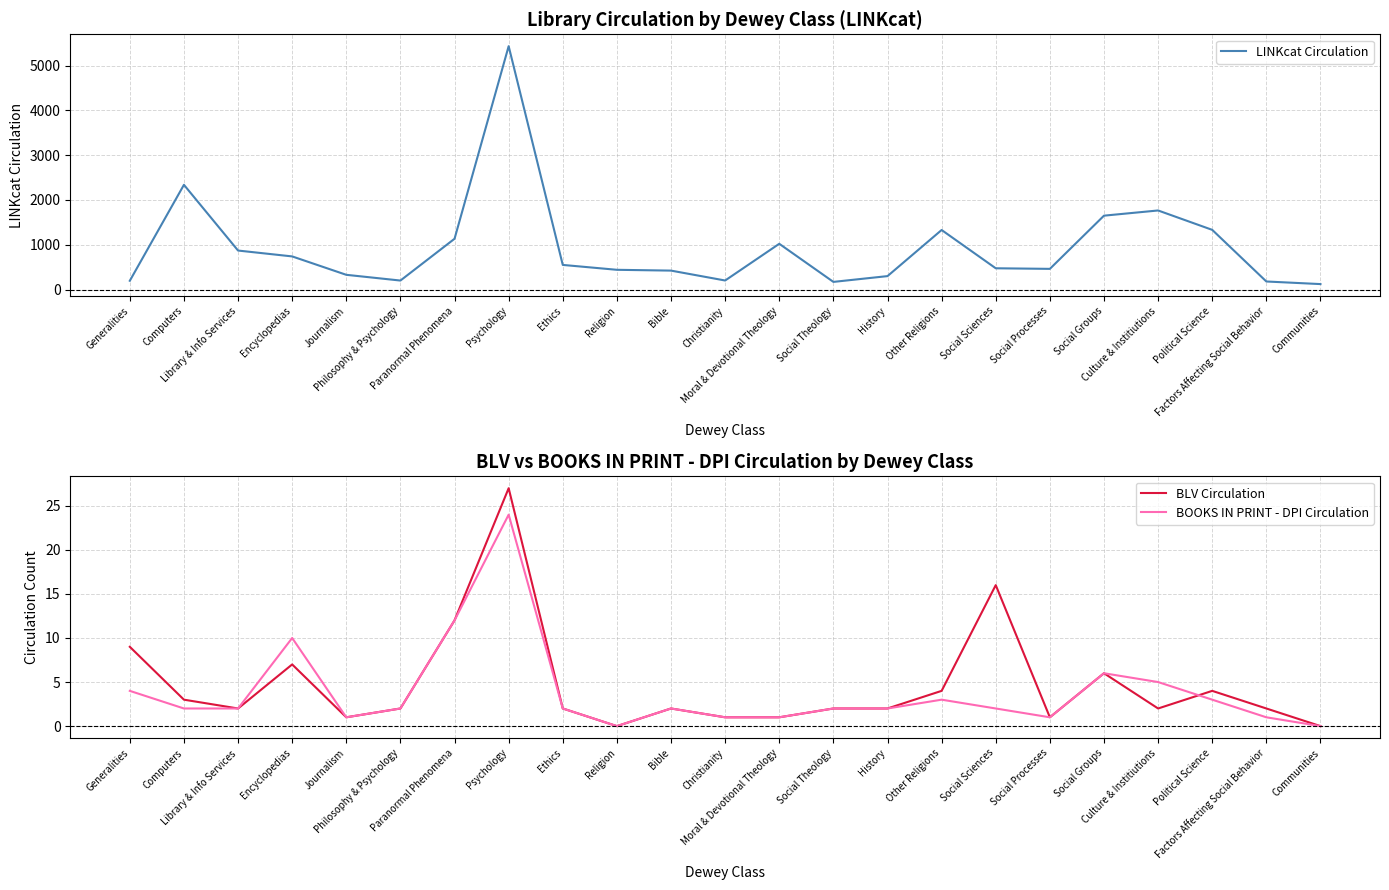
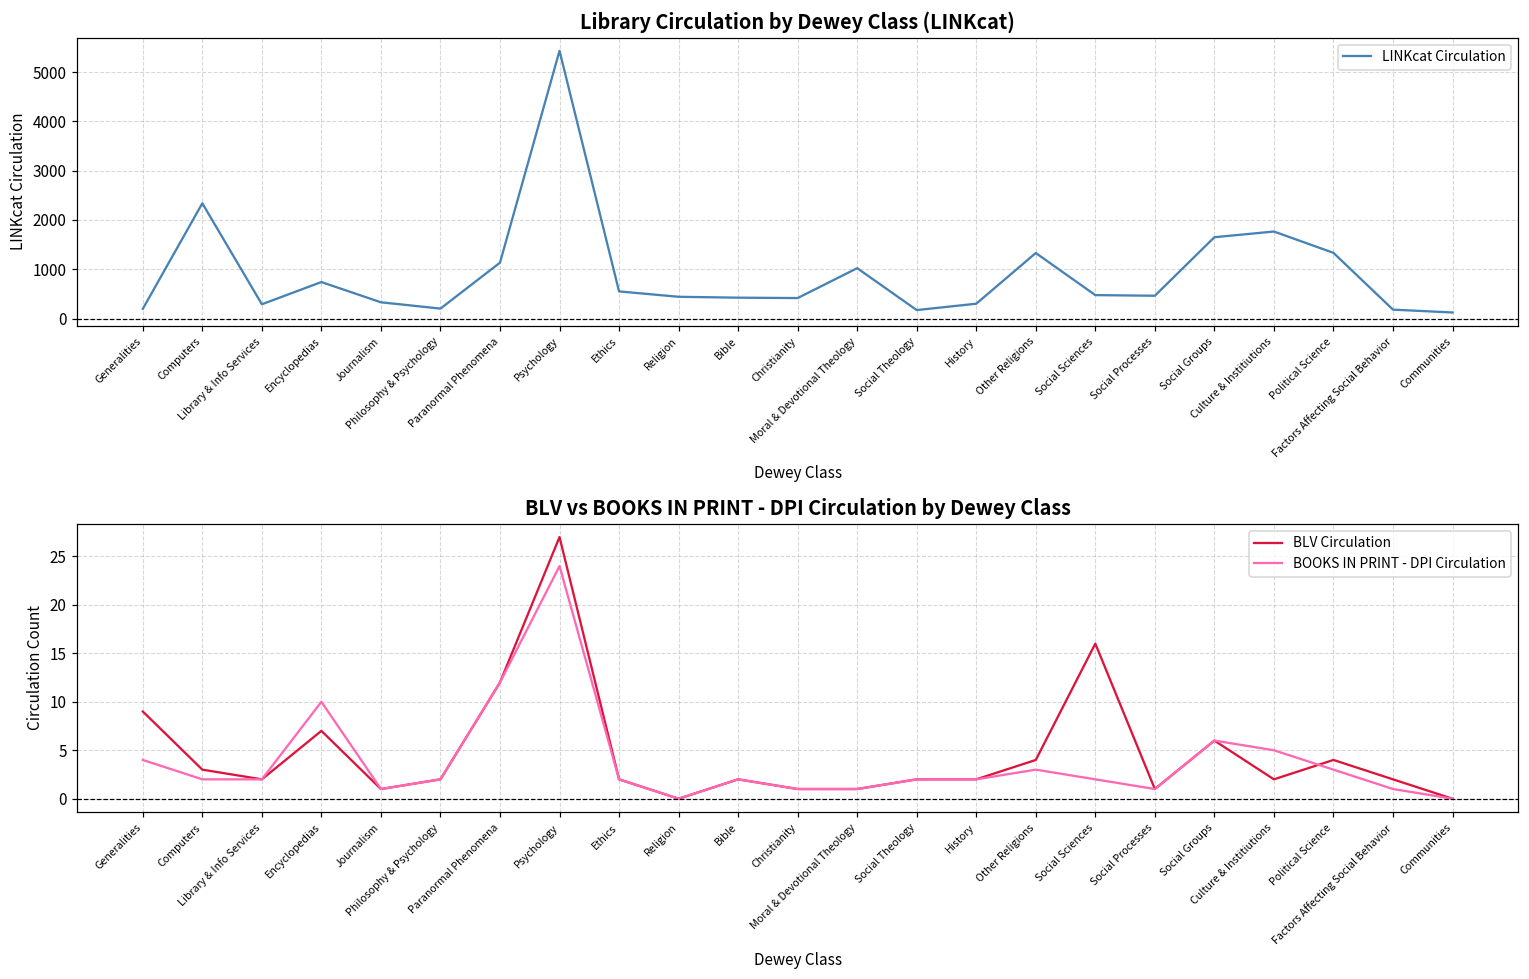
Library Circulation by Dewey Class (LINKcat), Library & Info Services: 900 -> 300
Library Circulation by Dewey Class (LINKcat), Christianity: 200 -> 400
